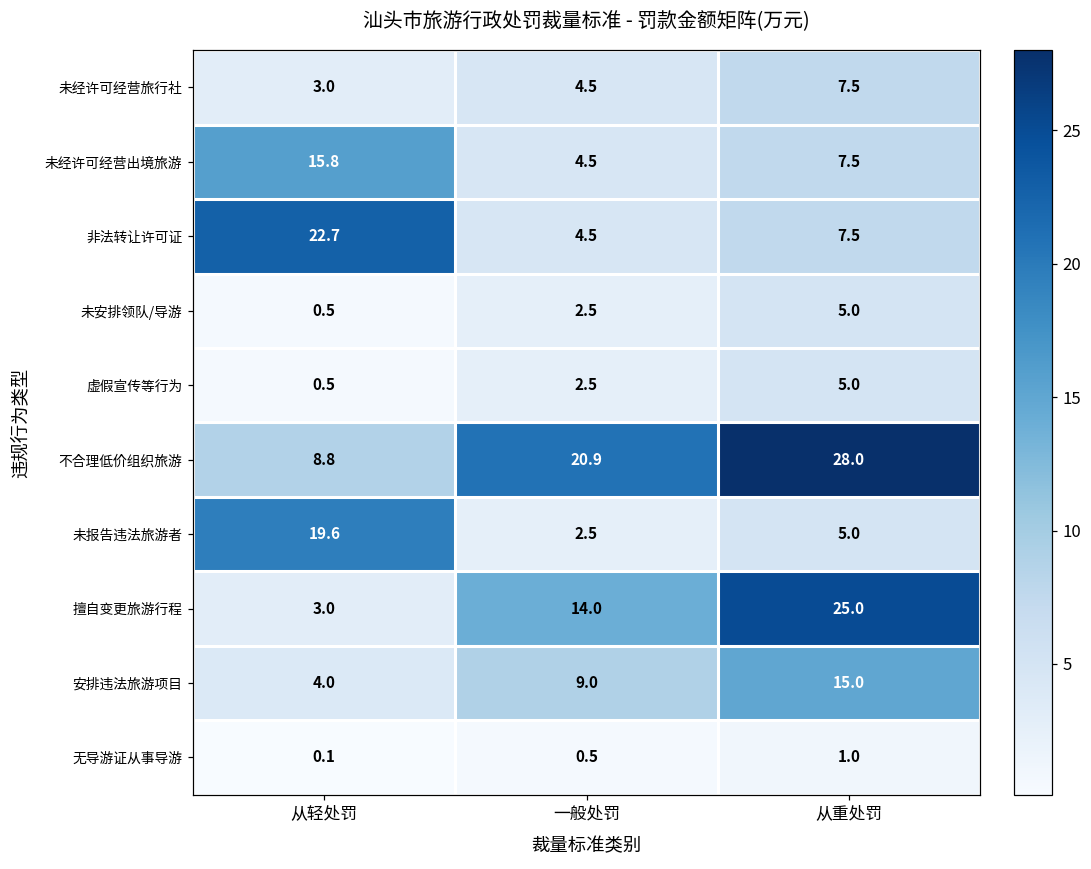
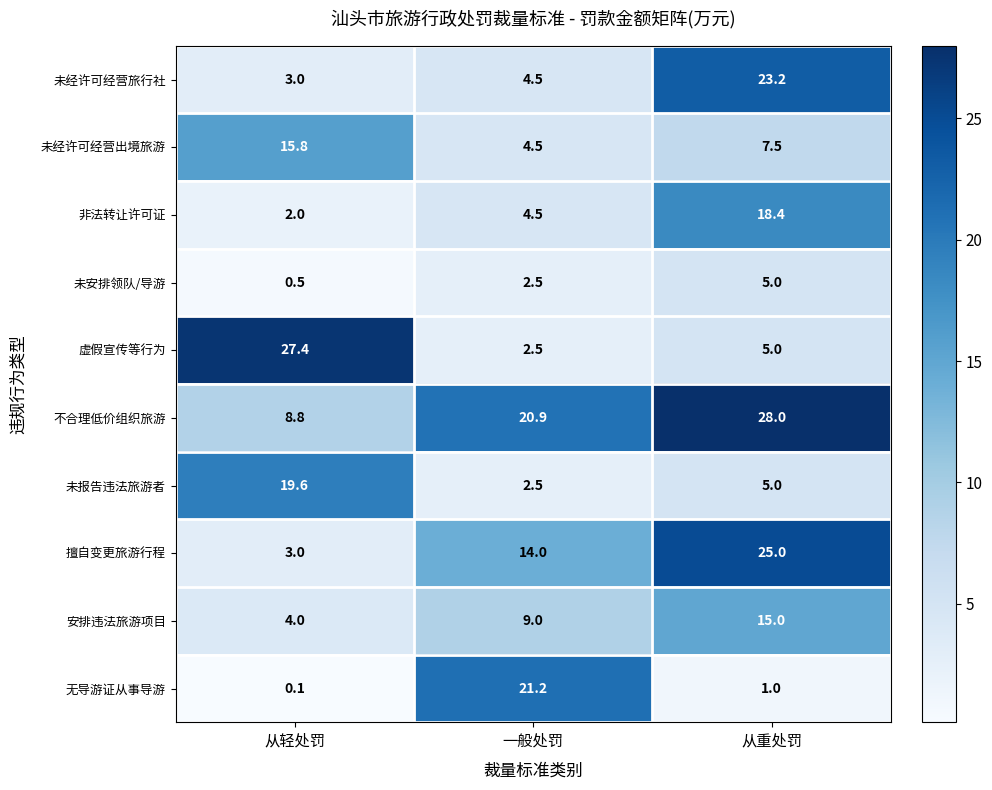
未经许可经营旅行社, 从重处罚: 7.5 -> 23.2
非法转让许可证, 从轻处罚: 22.7 -> 2.0
非法转让许可证, 从重处罚: 7.5 -> 18.4
虚假宣传等行为, 从轻处罚: 0.5 -> 27.4
无导游证从事导游, 一般处罚: 0.5 -> 21.2
